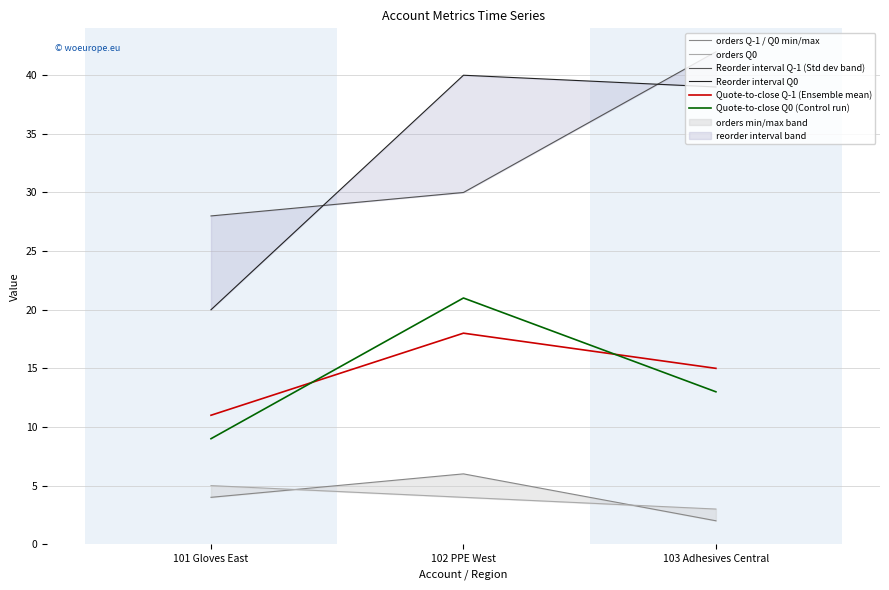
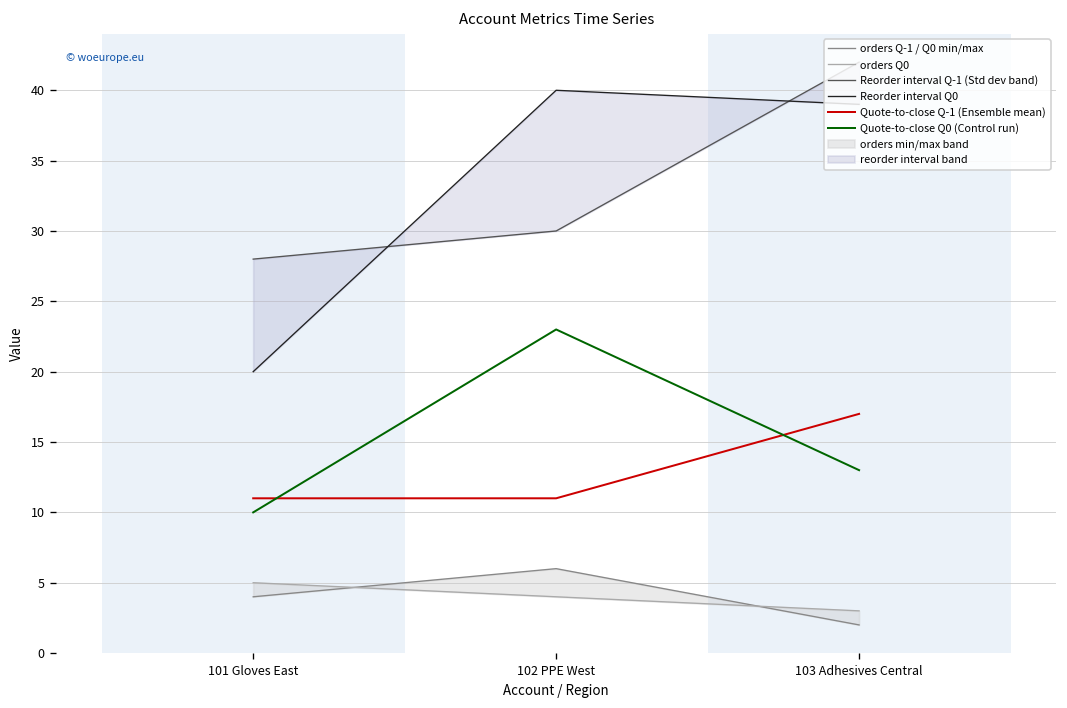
Quote-to-close Q0 (Control run), 101 Gloves East: 9 -> 10
Quote-to-close Q-1 (Ensemble mean), 102 PPE West: 18 -> 11
Quote-to-close Q0 (Control run), 102 PPE West: 21 -> 23
Quote-to-close Q-1 (Ensemble mean), 103 Adhesives Central: 15 -> 17
